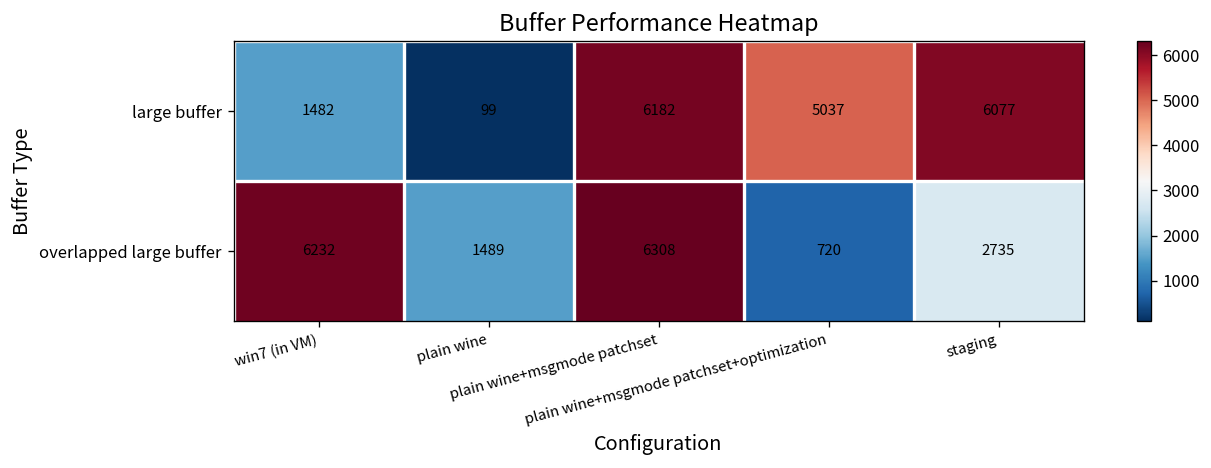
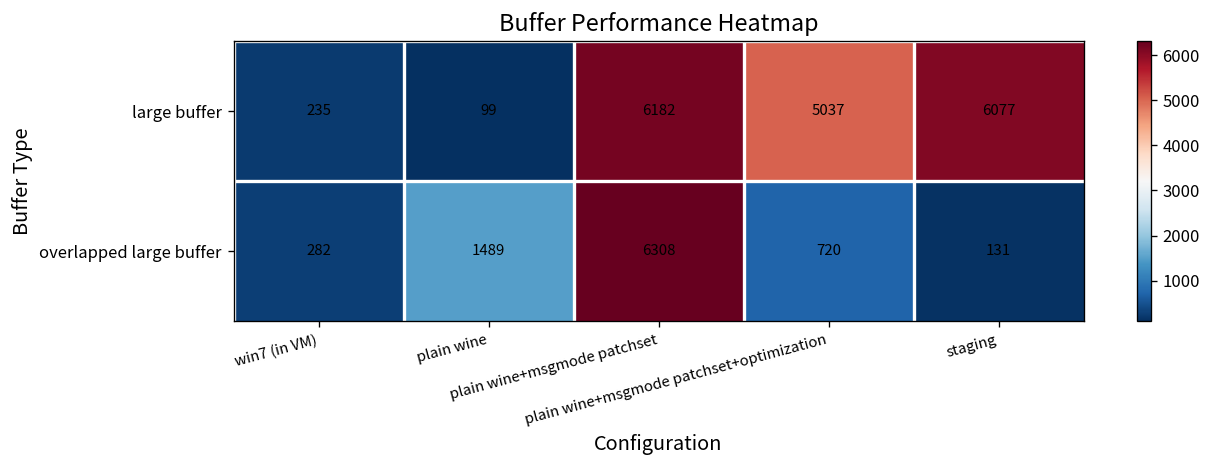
large buffer, win7 (in VM): 1482 -> 235
overlapped large buffer, win7 (in VM): 6232 -> 282
overlapped large buffer, staging: 2735 -> 131
